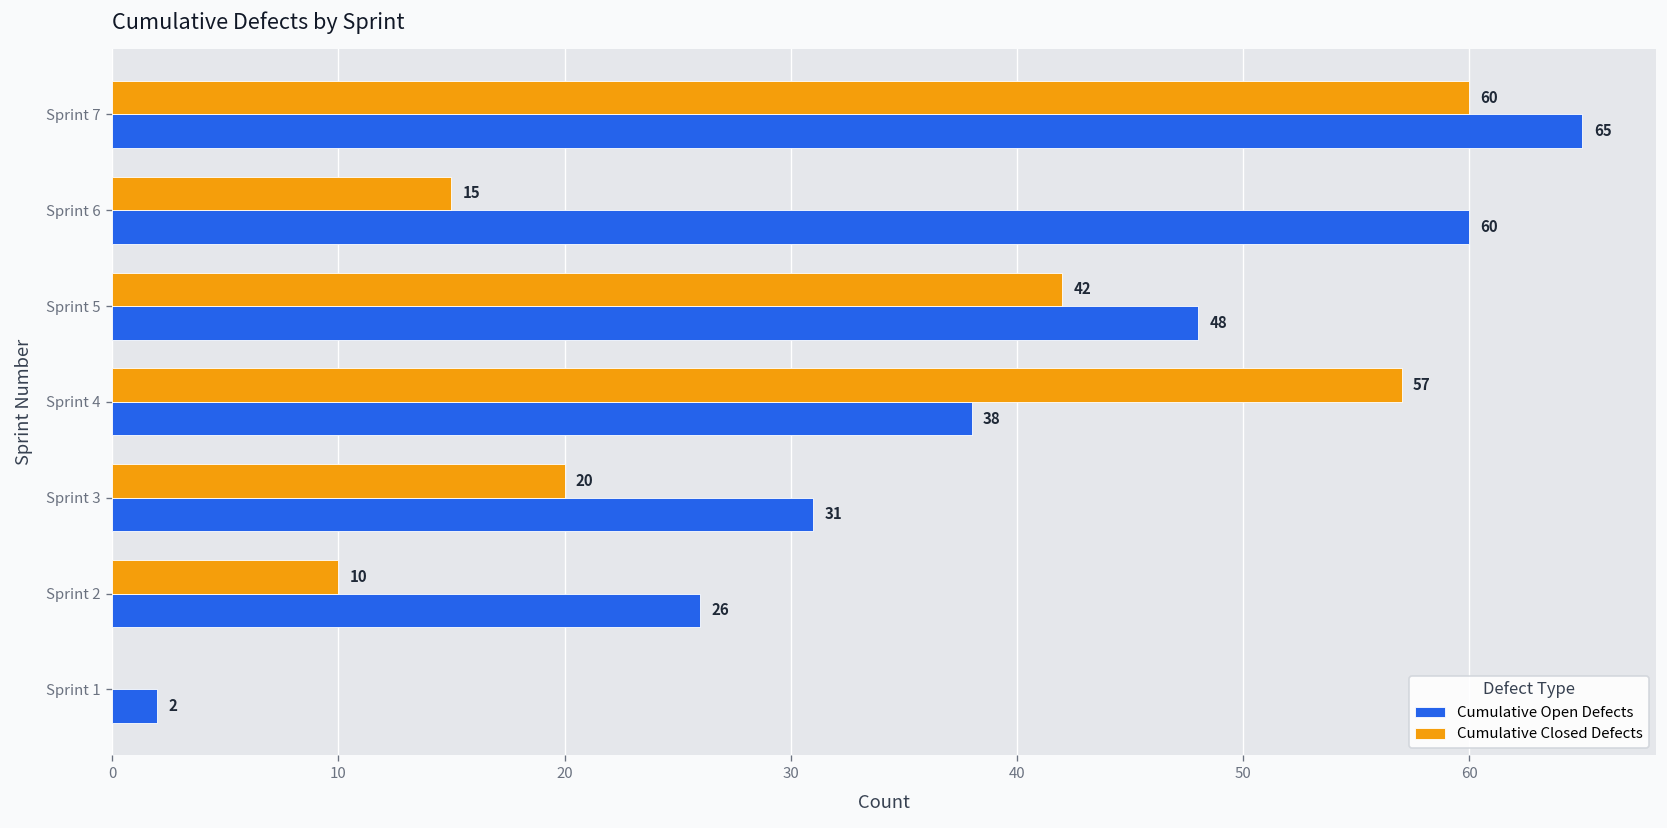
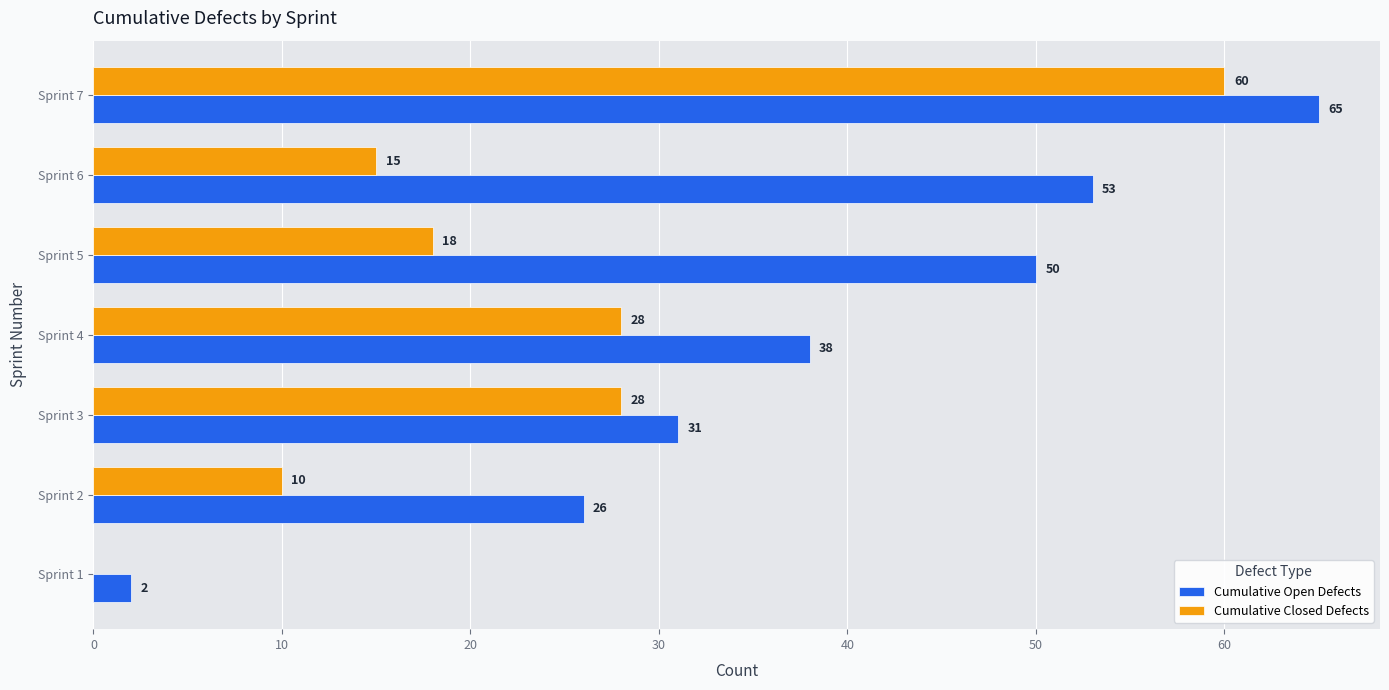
Cumulative Open Defects, Sprint 6: 60 -> 53
Cumulative Closed Defects, Sprint 5: 42 -> 18
Cumulative Open Defects, Sprint 5: 48 -> 50
Cumulative Closed Defects, Sprint 4: 57 -> 28
Cumulative Closed Defects, Sprint 3: 20 -> 28
